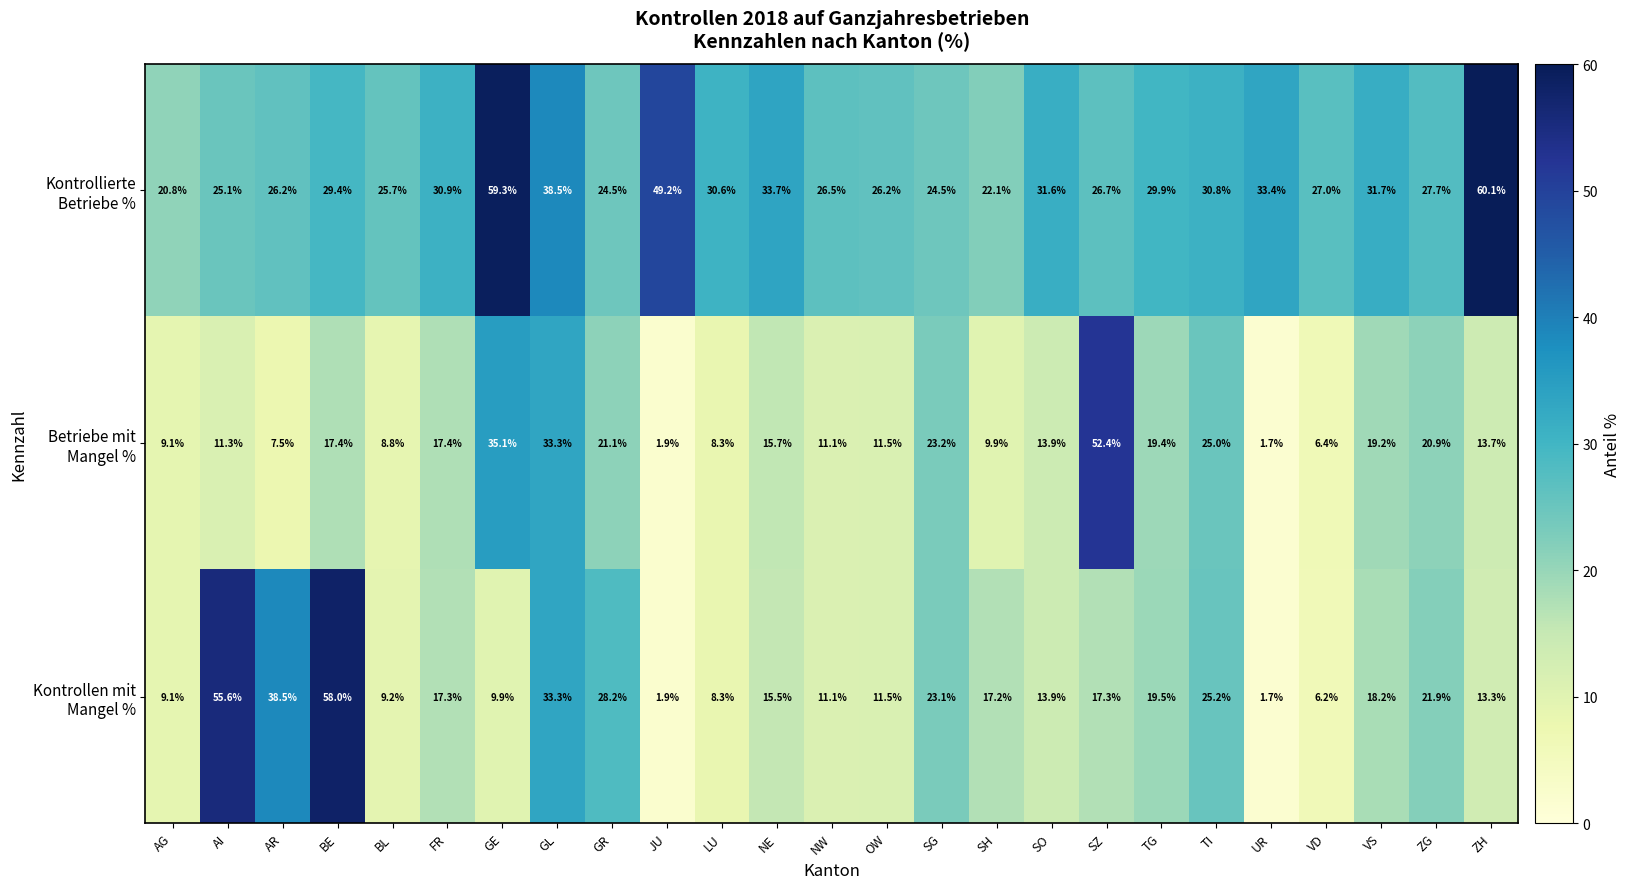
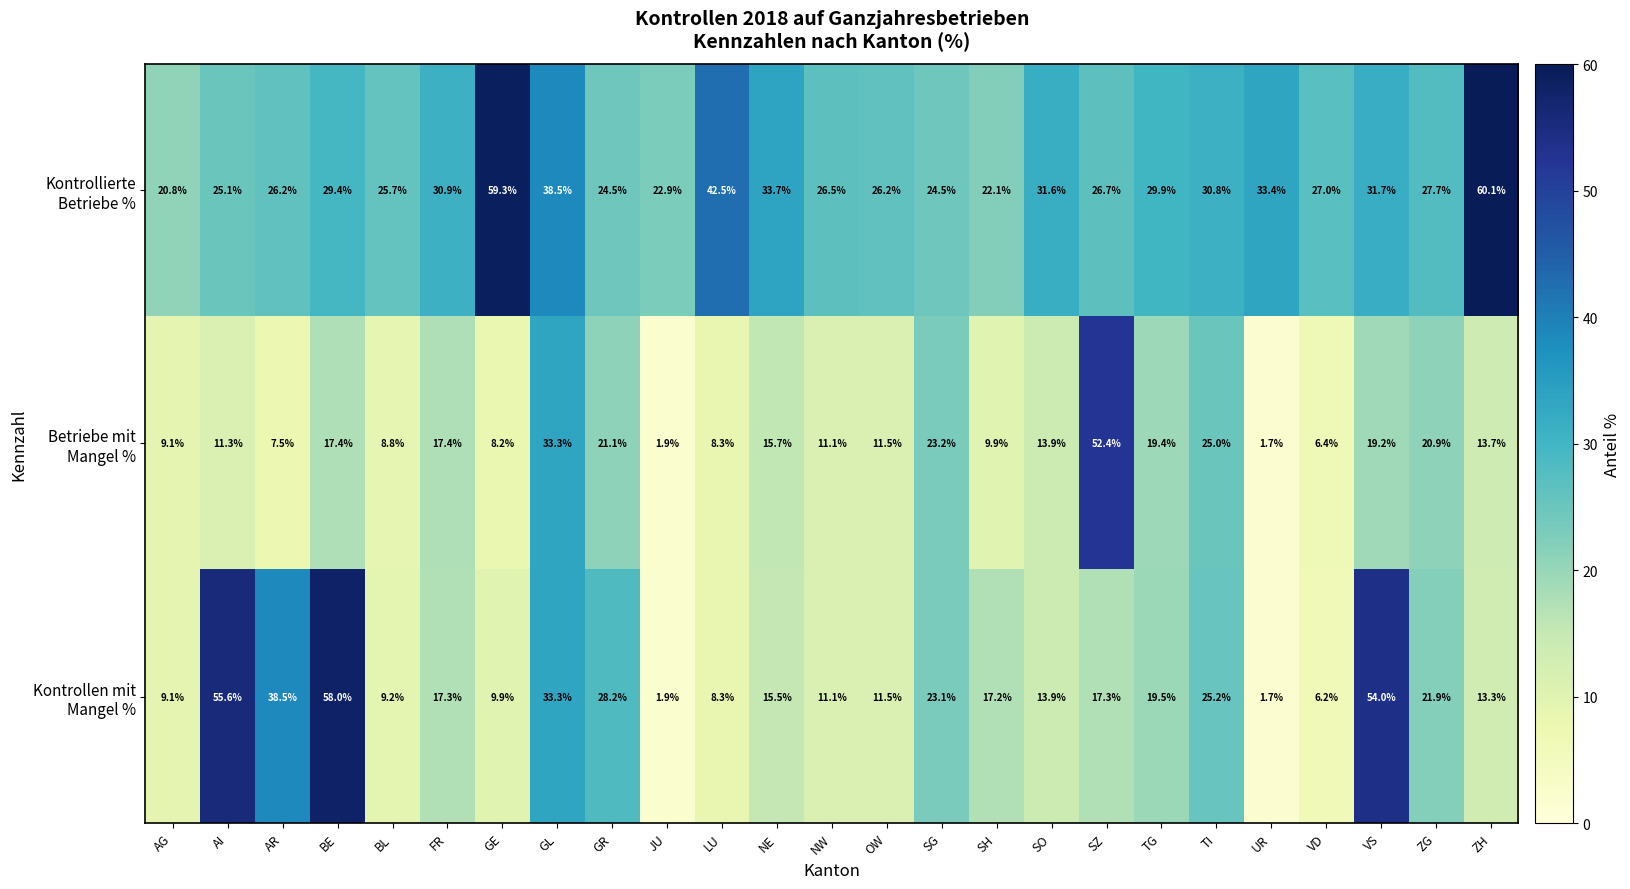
Kontrollierte Betriebe %, JU: 49.2% -> 22.9%
Kontrollierte Betriebe %, LU: 30.6% -> 42.5%
Betriebe mit Mangel %, GE: 35.1% -> 8.2%
Kontrollen mit Mangel %, VS: 18.2% -> 54.0%
